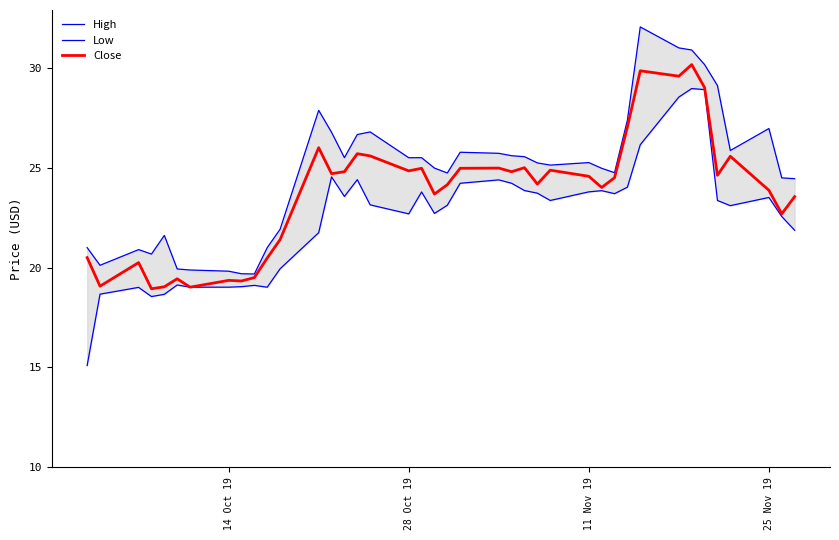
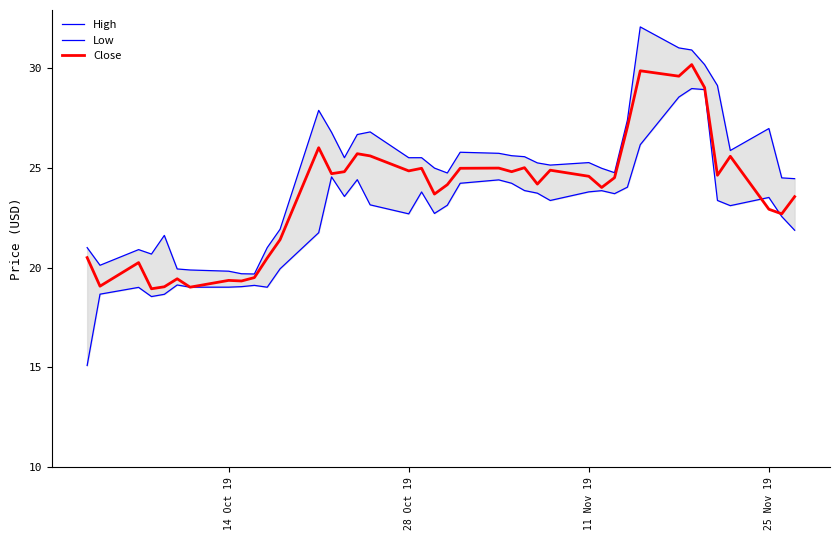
Close, 25 Nov 19: 23.9 -> 22.9
